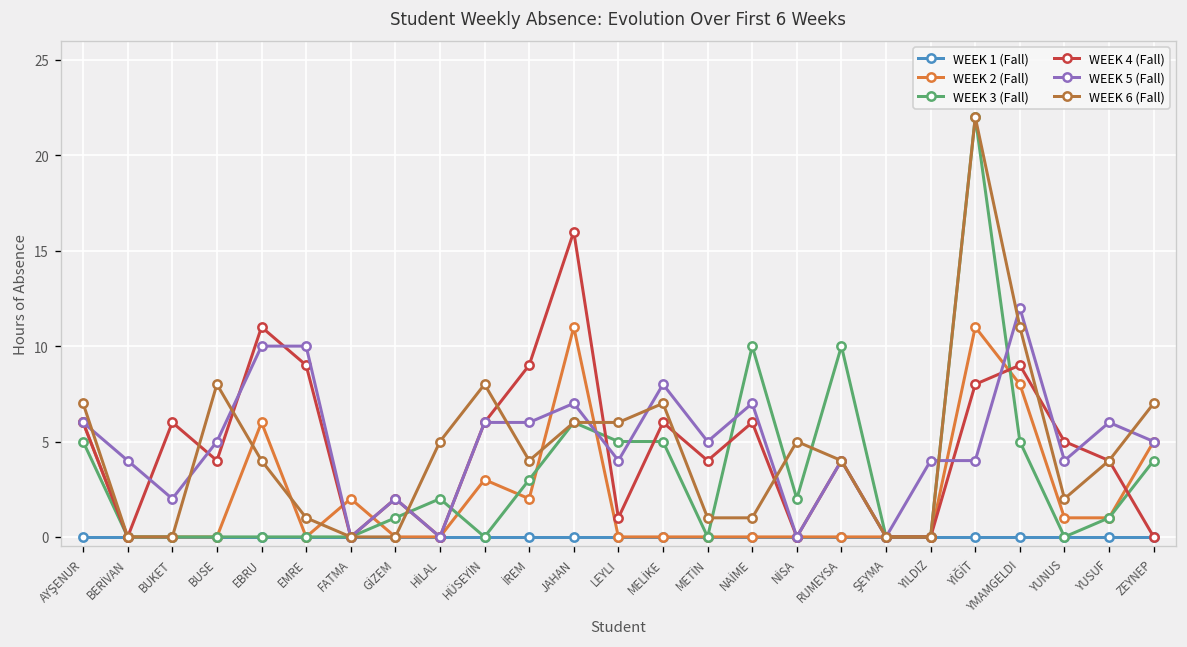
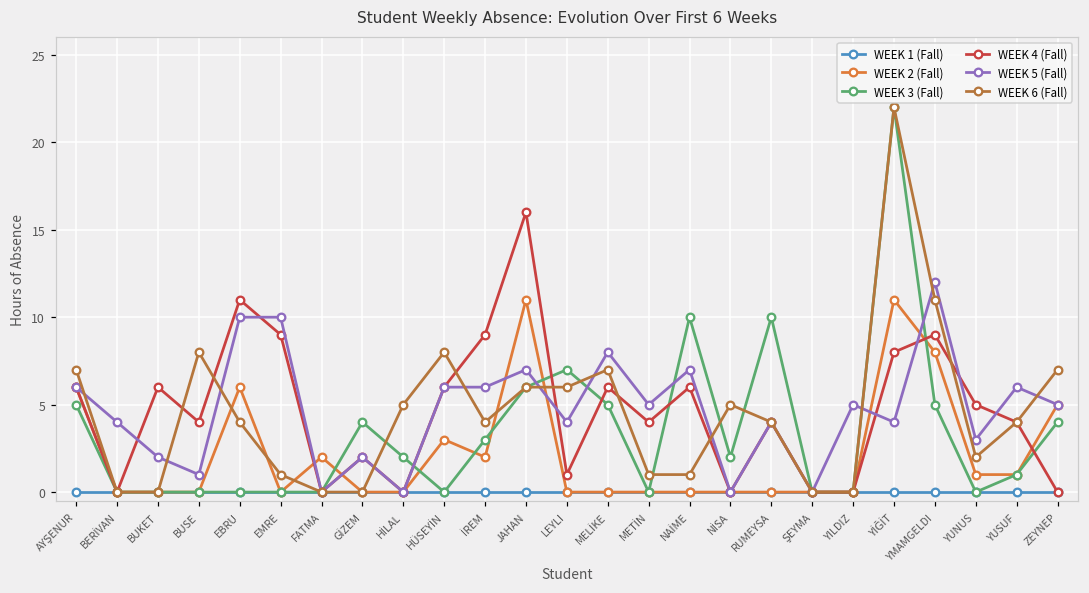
WEEK 5 (Fall), BUSE: 5 -> 1
WEEK 3 (Fall), GİZEM: 1 -> 4
WEEK 3 (Fall), LEYLI: 5 -> 7
WEEK 5 (Fall), YILDIZ: 4 -> 5
WEEK 5 (Fall), YUNUS: 4 -> 3
